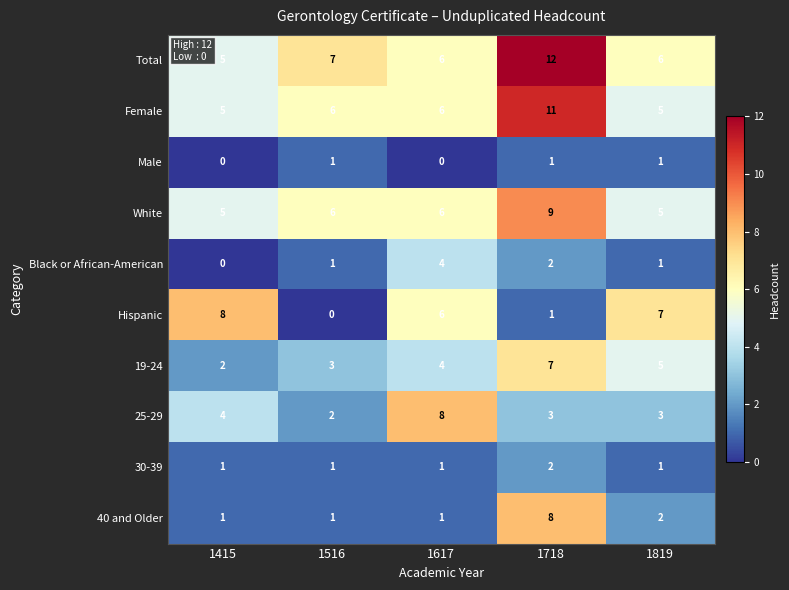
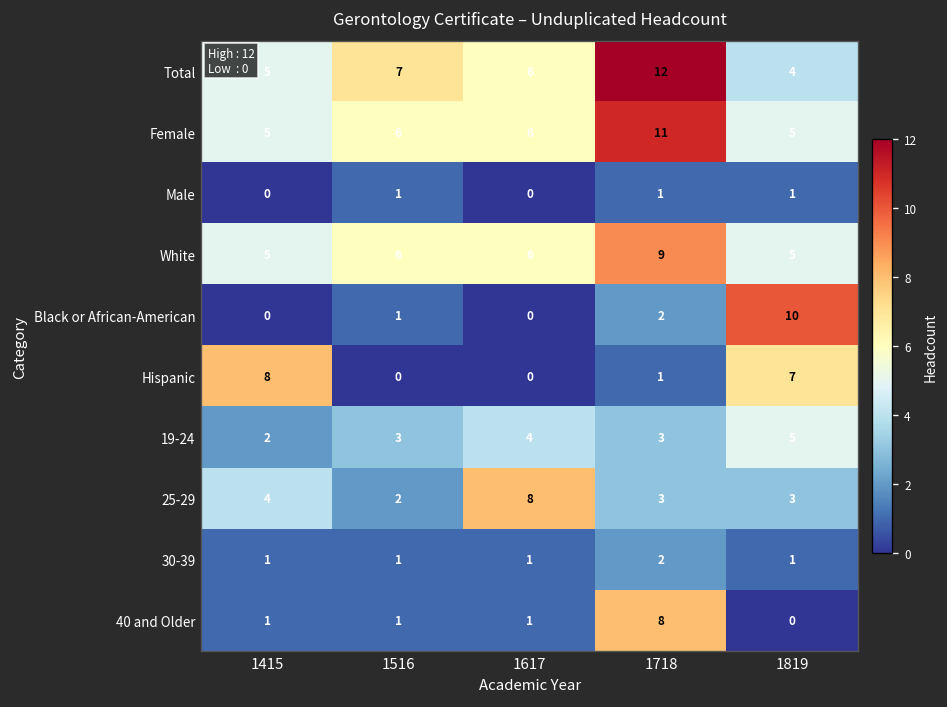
Total, 1819: 6 -> 4
Black or African-American, 1617: 4 -> 0
Black or African-American, 1819: 1 -> 10
Hispanic, 1617: 6 -> 0
19-24, 1718: 7 -> 3
40 and Older, 1819: 2 -> 0
